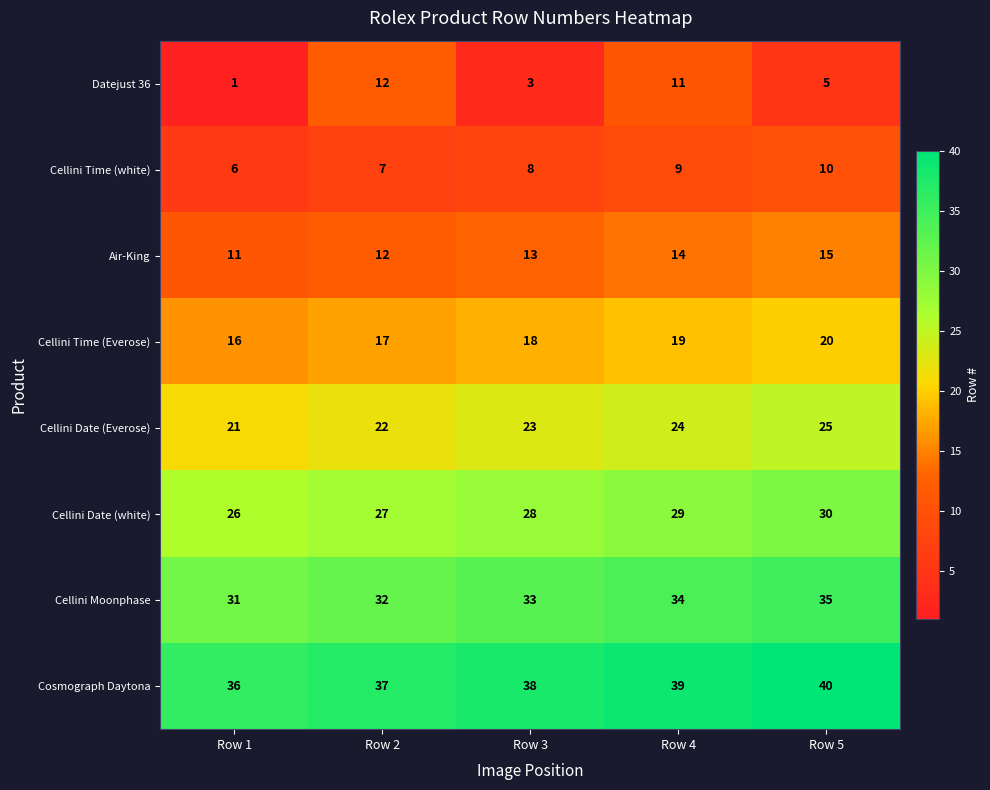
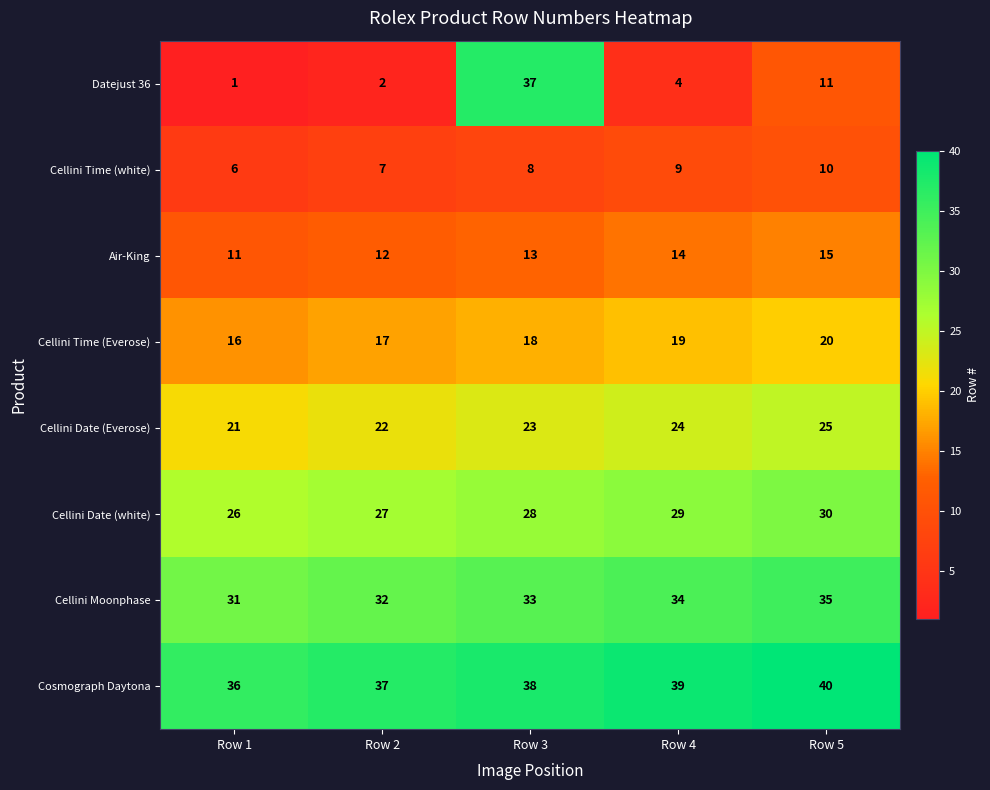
Datejust 36, Row 2: 12 -> 2
Datejust 36, Row 3: 3 -> 37
Datejust 36, Row 4: 11 -> 4
Datejust 36, Row 5: 5 -> 11
